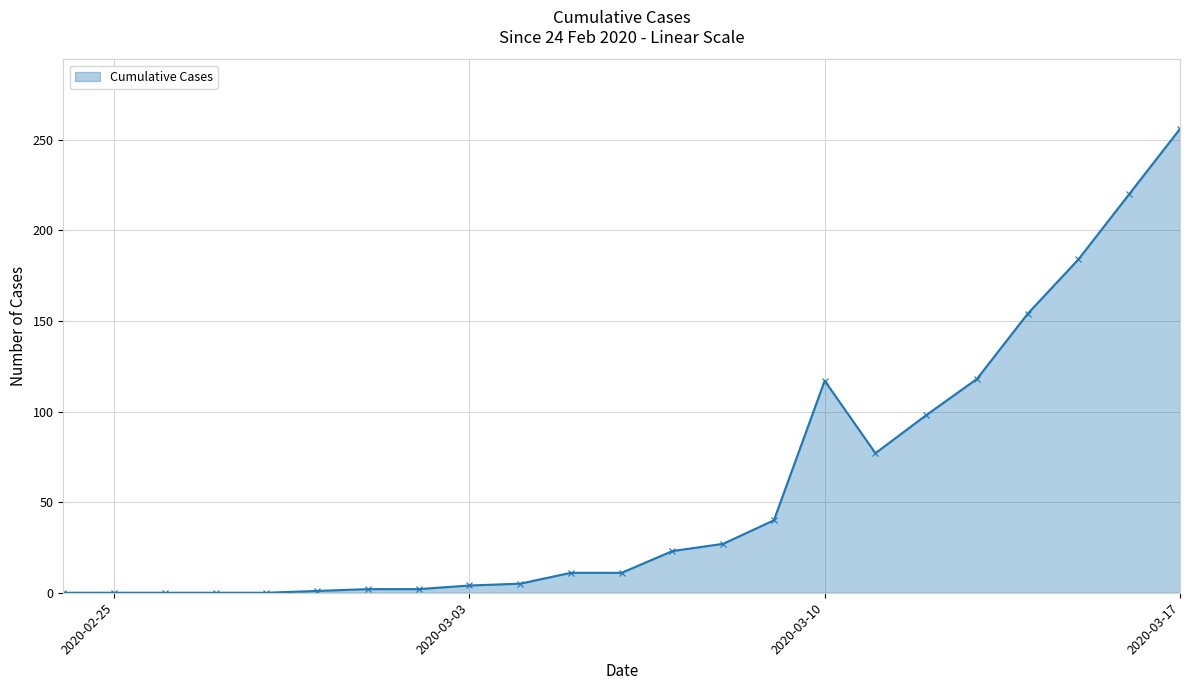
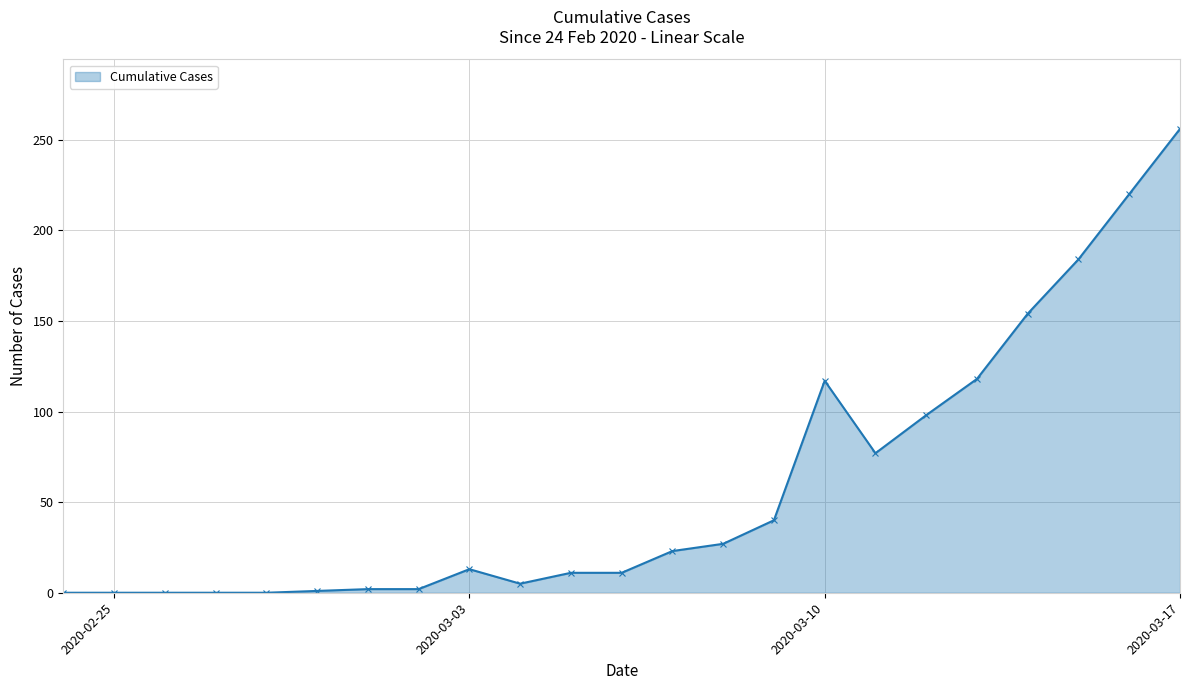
2020-03-03: 4 -> 13
